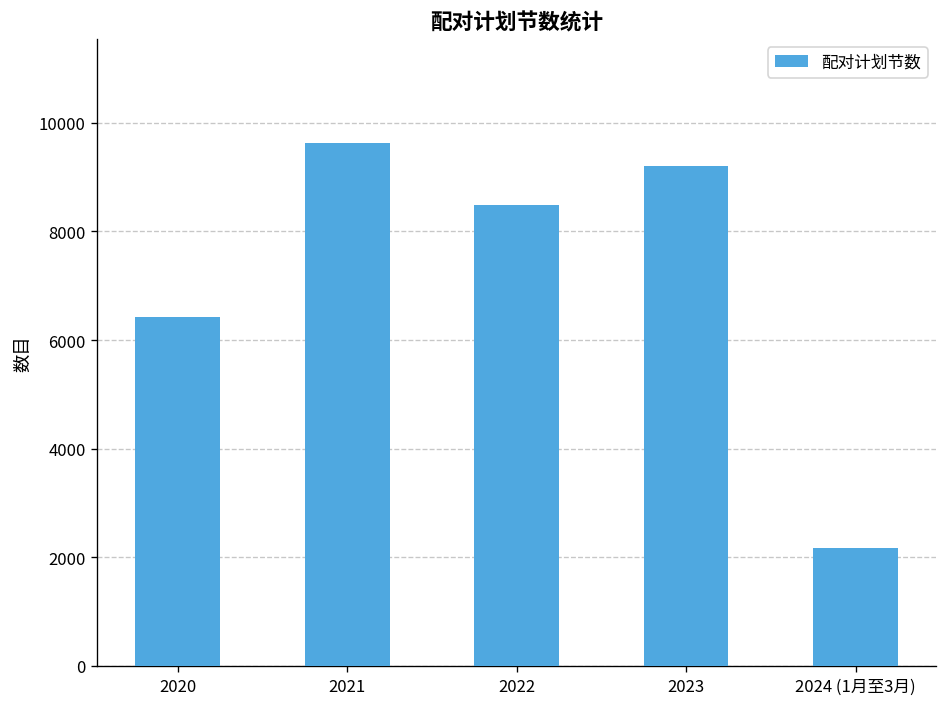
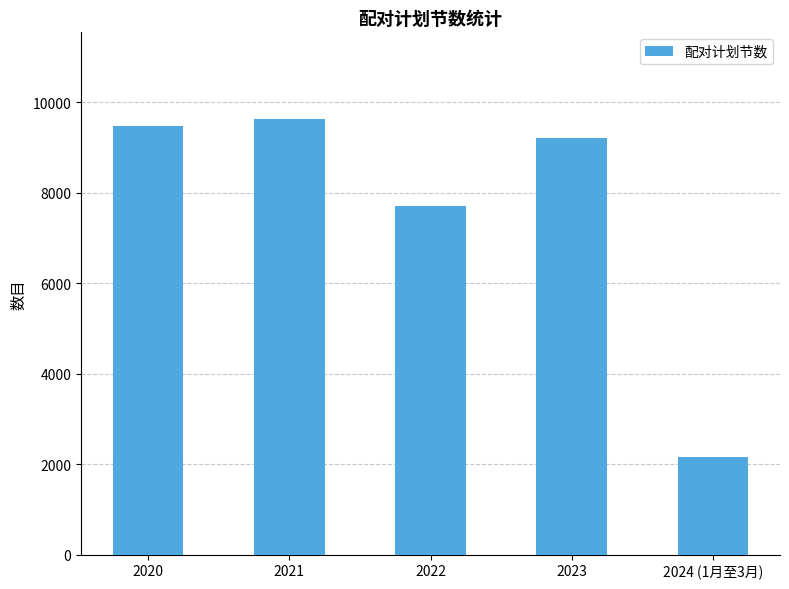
2020: 6400 -> 9500
2022: 8500 -> 7700
